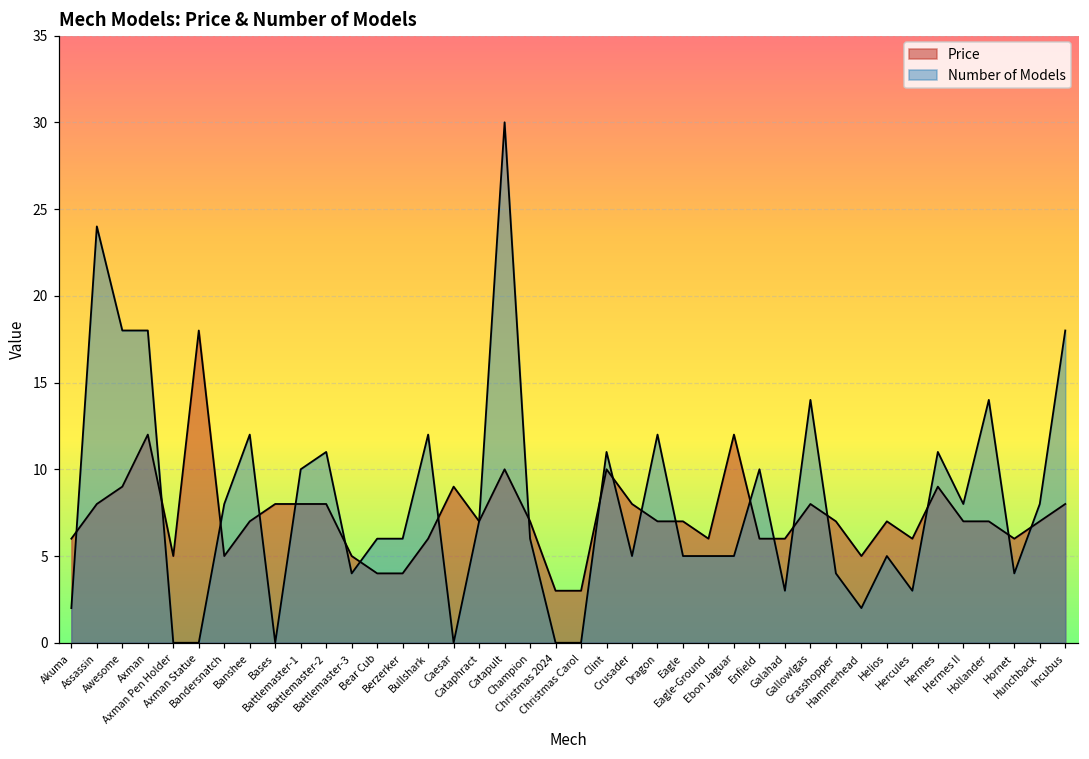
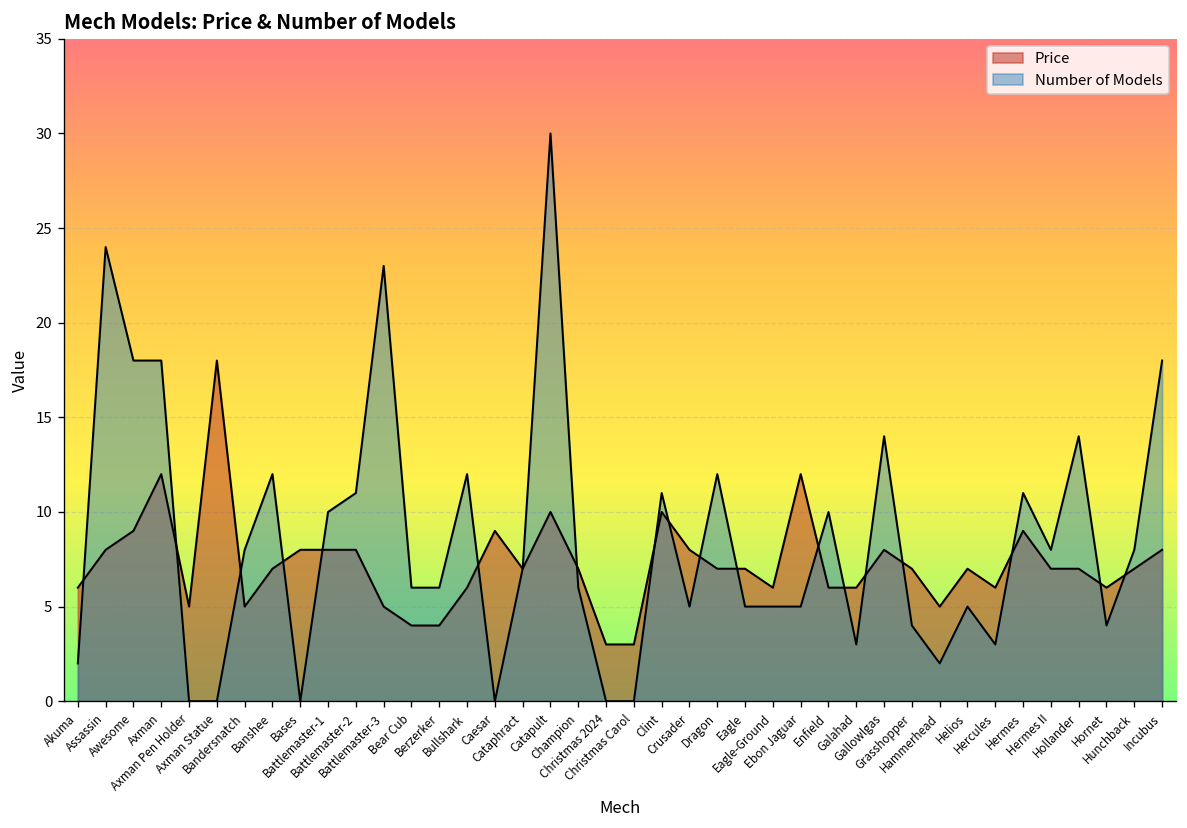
Number of Models, Battlemaster-3: 4 -> 23
